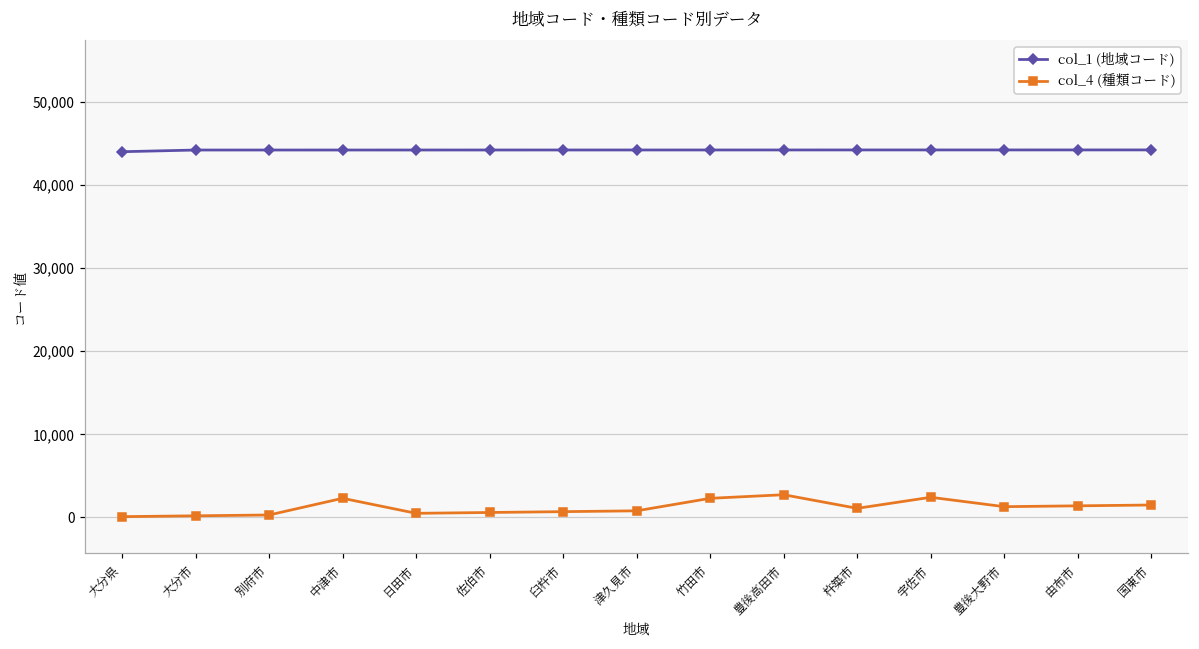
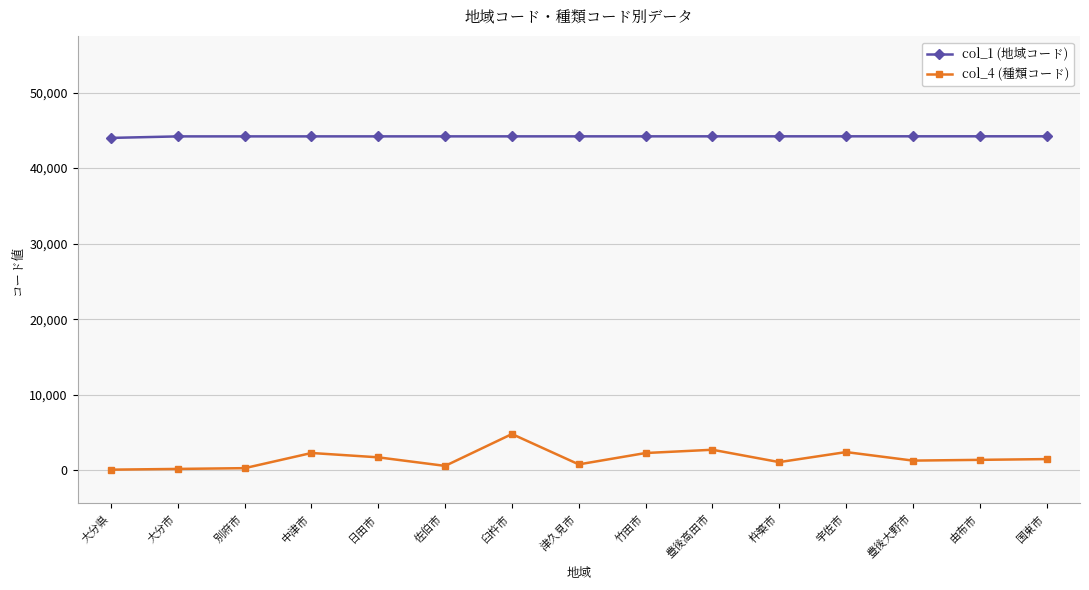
col_4 (種類コード), 日田市: 1,000 -> 2,000
col_4 (種類コード), 臼杵市: 1,000 -> 5,000
